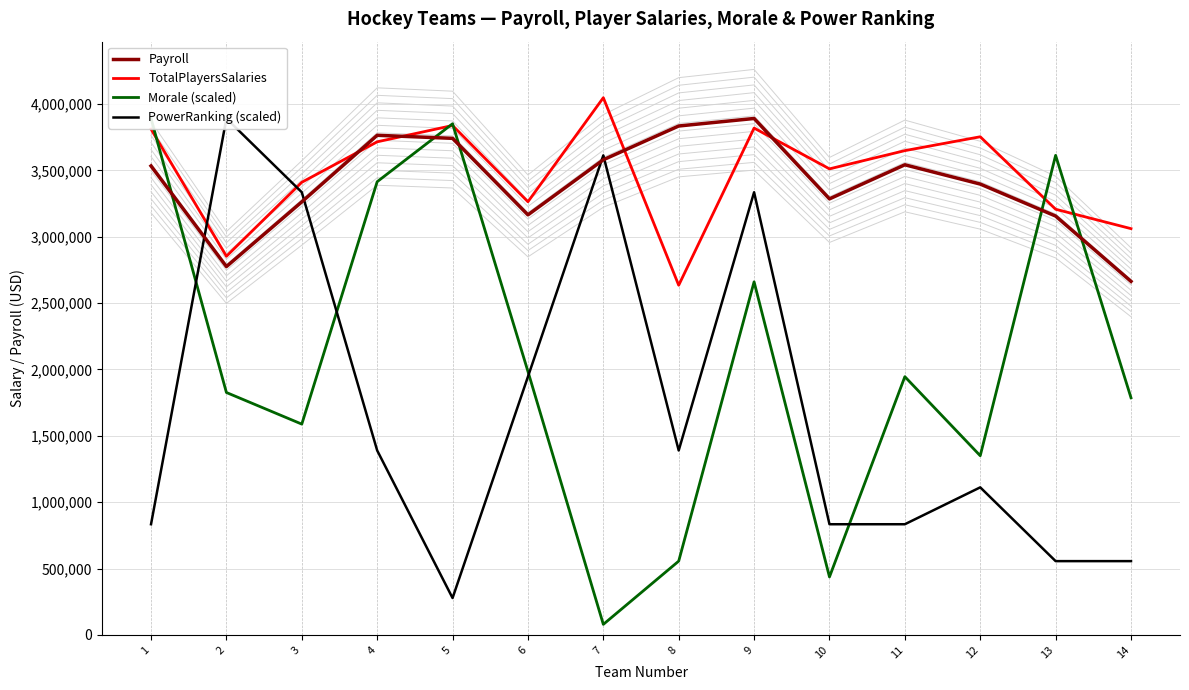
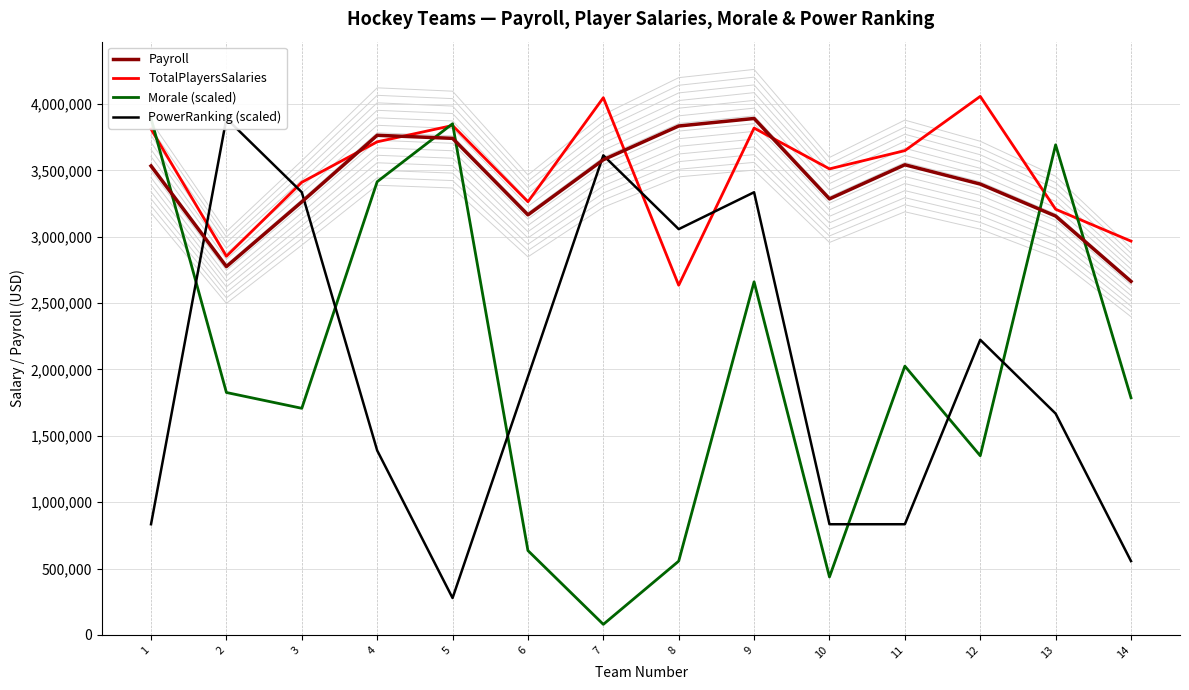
Morale (scaled), 3: 1,590,000 -> 1,710,000
Morale (scaled), 6: 1,990,000 -> 640,000
PowerRanking (scaled), 8: 1,390,000 -> 3,060,000
Morale (scaled), 11: 1,950,000 -> 2,030,000
TotalPlayersSalaries, 12: 3,750,000 -> 4,060,000
PowerRanking (scaled), 12: 1,110,000 -> 2,220,000
Morale (scaled), 13: 3,610,000 -> 3,690,000
PowerRanking (scaled), 13: 560,000 -> 1,670,000
TotalPlayersSalaries, 14: 3,060,000 -> 2,970,000
